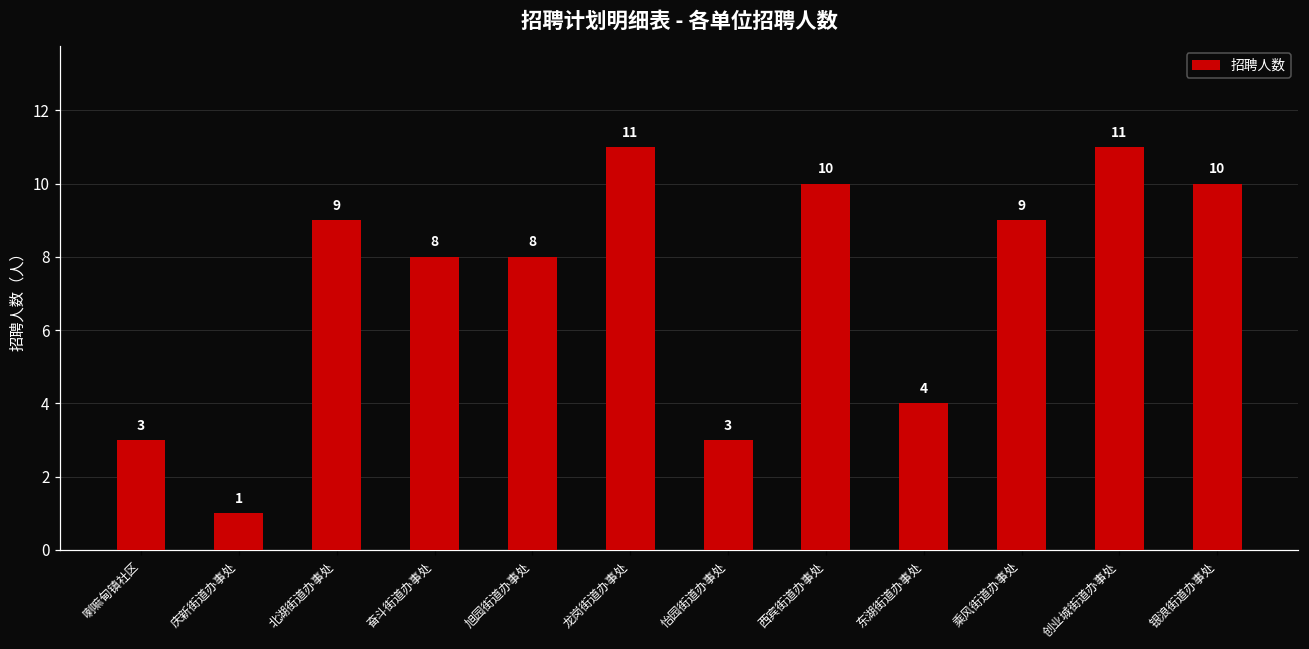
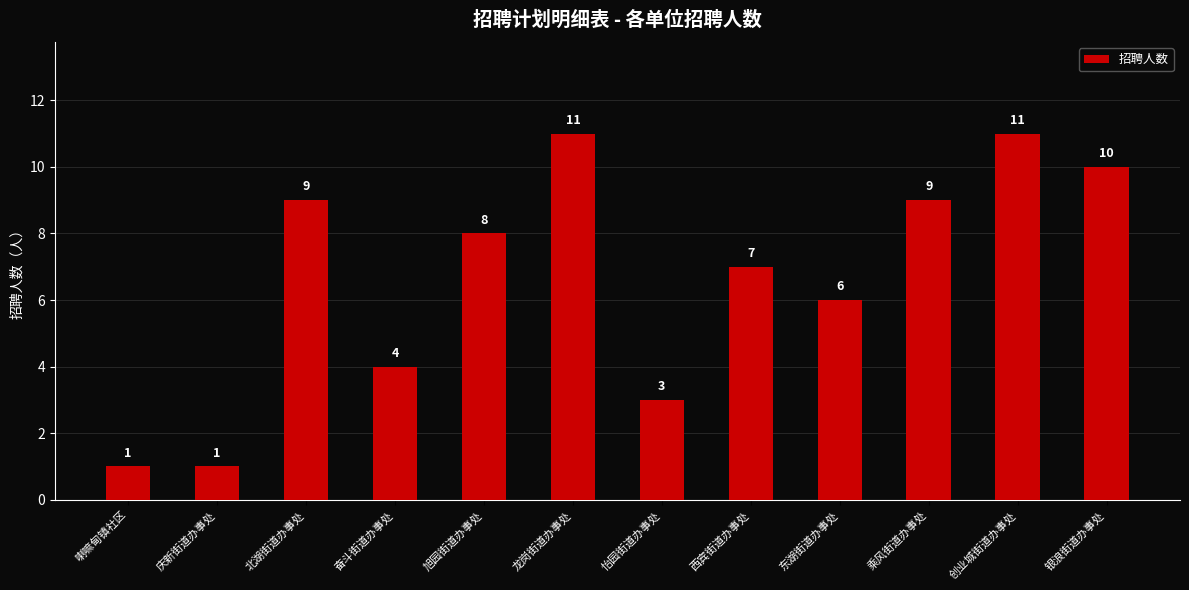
喇嘛甸镇社区: 3 -> 1
奋斗街道办事处: 8 -> 4
西宾街道办事处: 10 -> 7
东湖街道办事处: 4 -> 6
